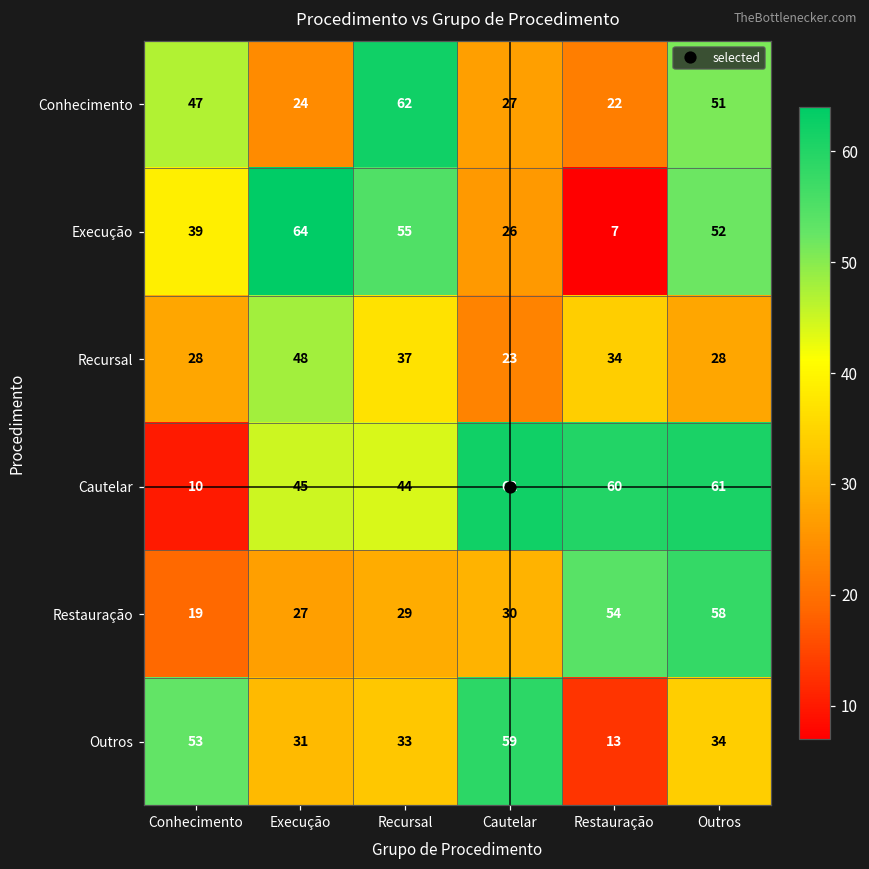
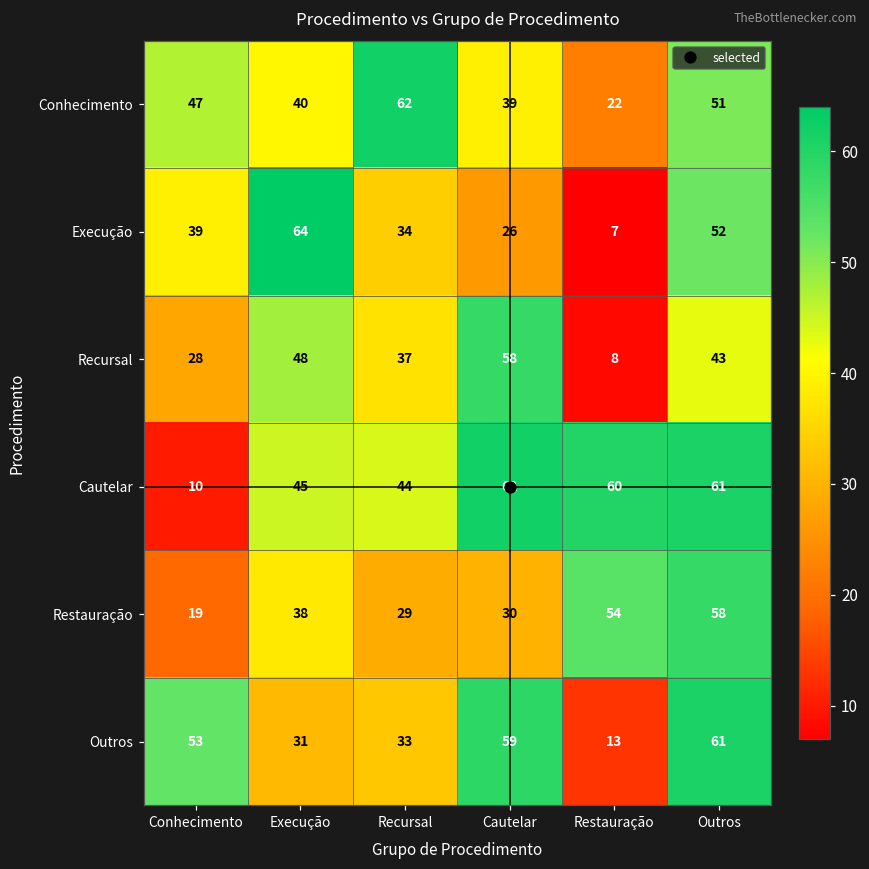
Conhecimento, Execução: 24 -> 40
Conhecimento, Cautelar: 27 -> 39
Execução, Recursal: 55 -> 34
Recursal, Cautelar: 23 -> 58
Recursal, Restauração: 34 -> 8
Recursal, Outros: 28 -> 43
Restauração, Execução: 27 -> 38
Outros, Outros: 34 -> 61
